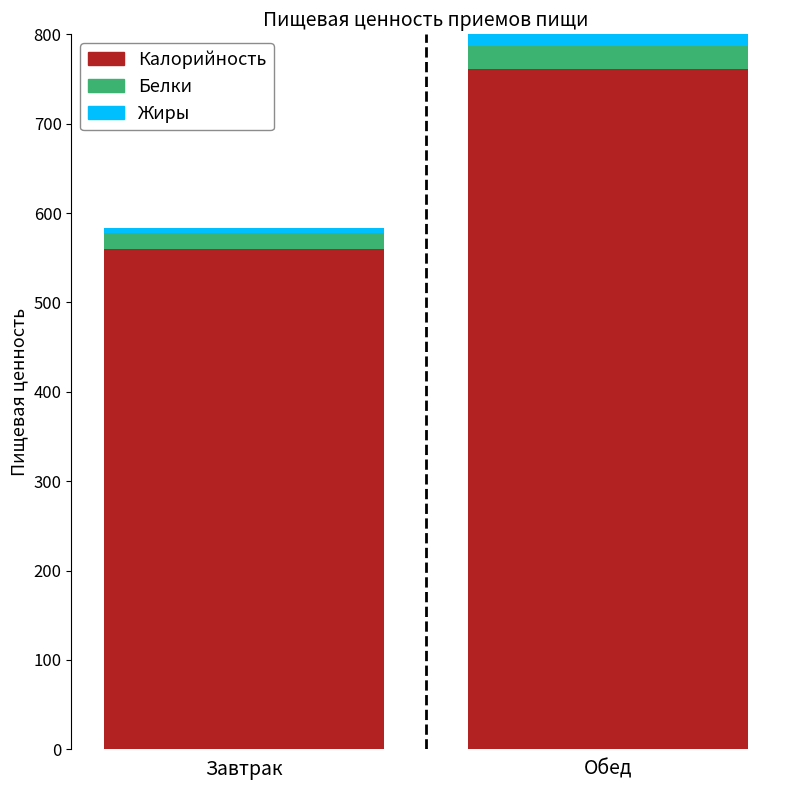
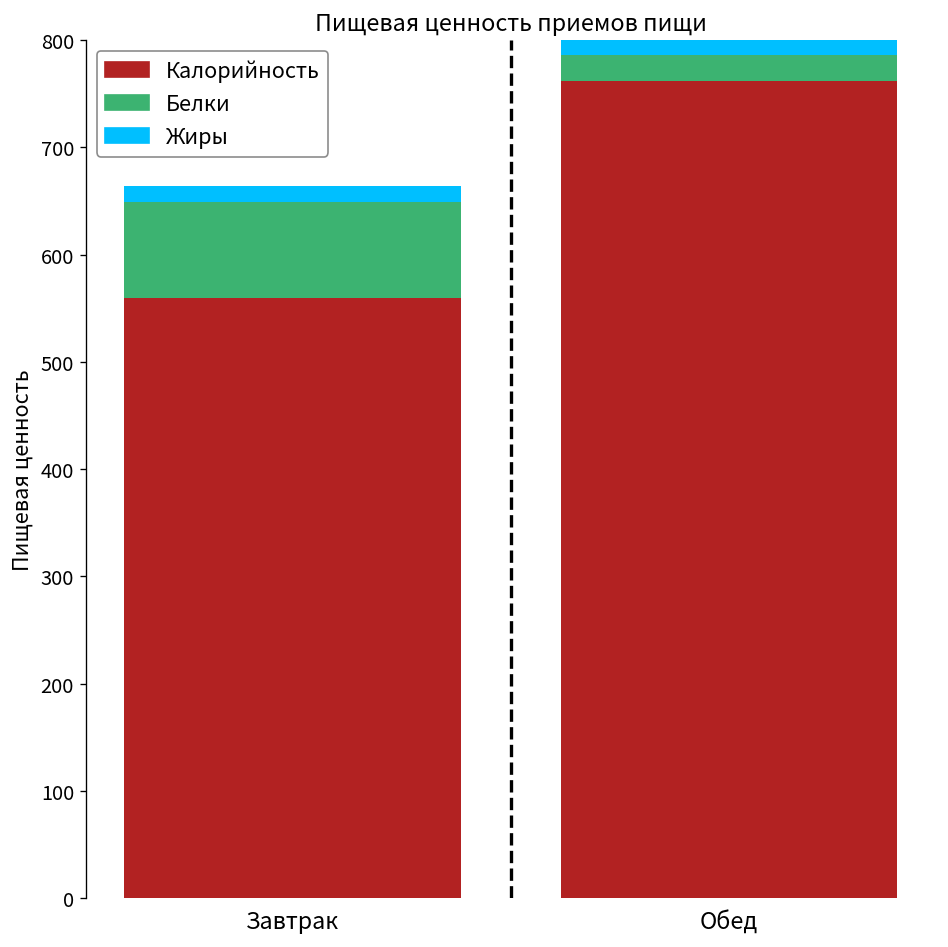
Белки, Завтрак: 20 -> 90
Жиры, Завтрак: 10 -> 20
